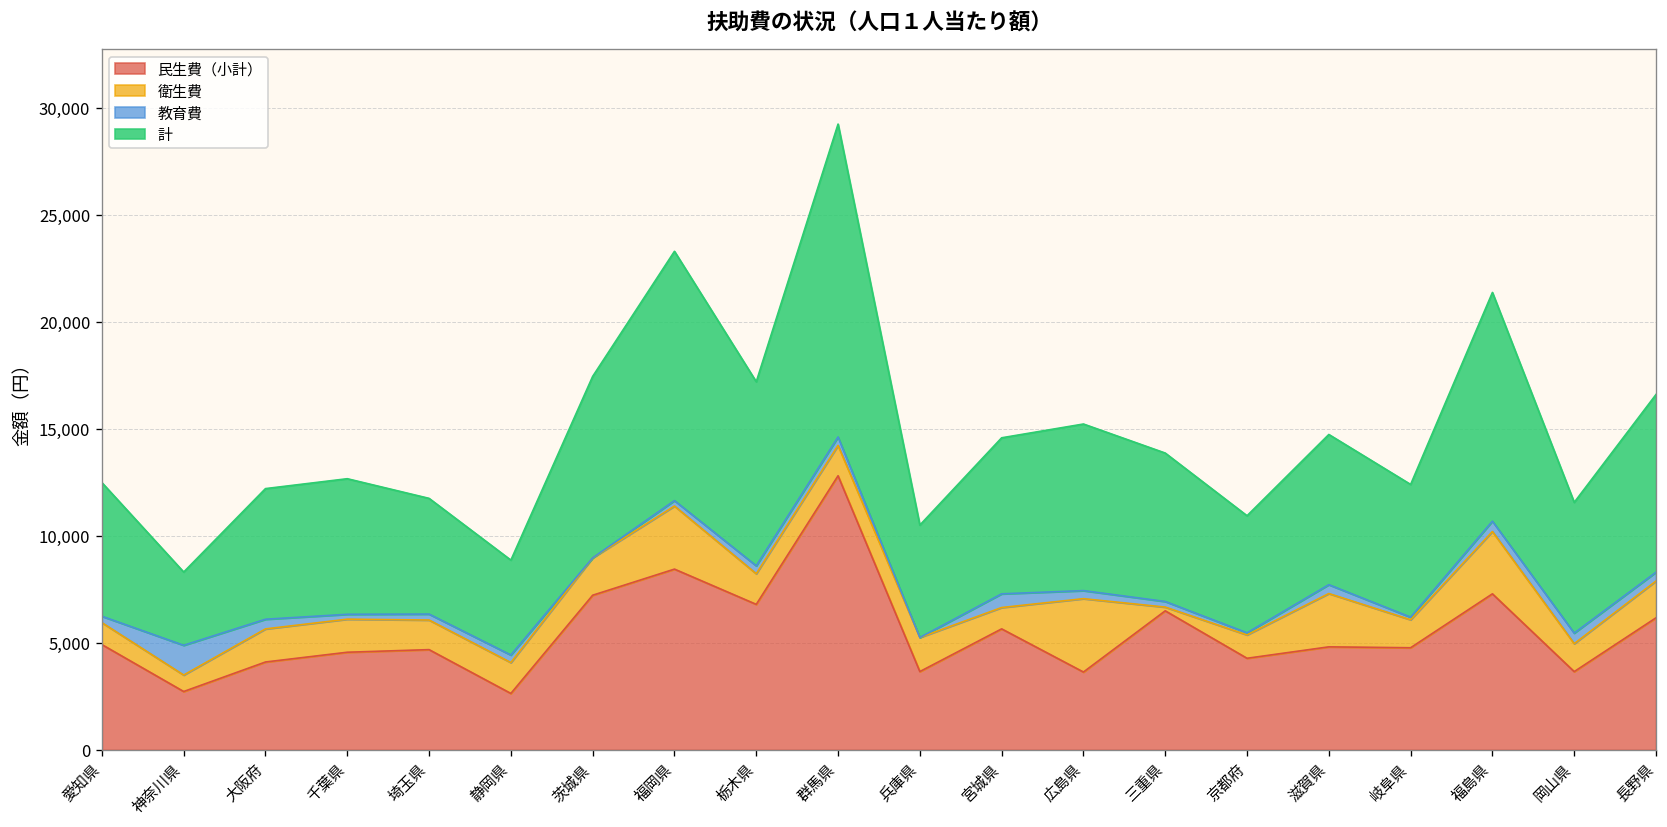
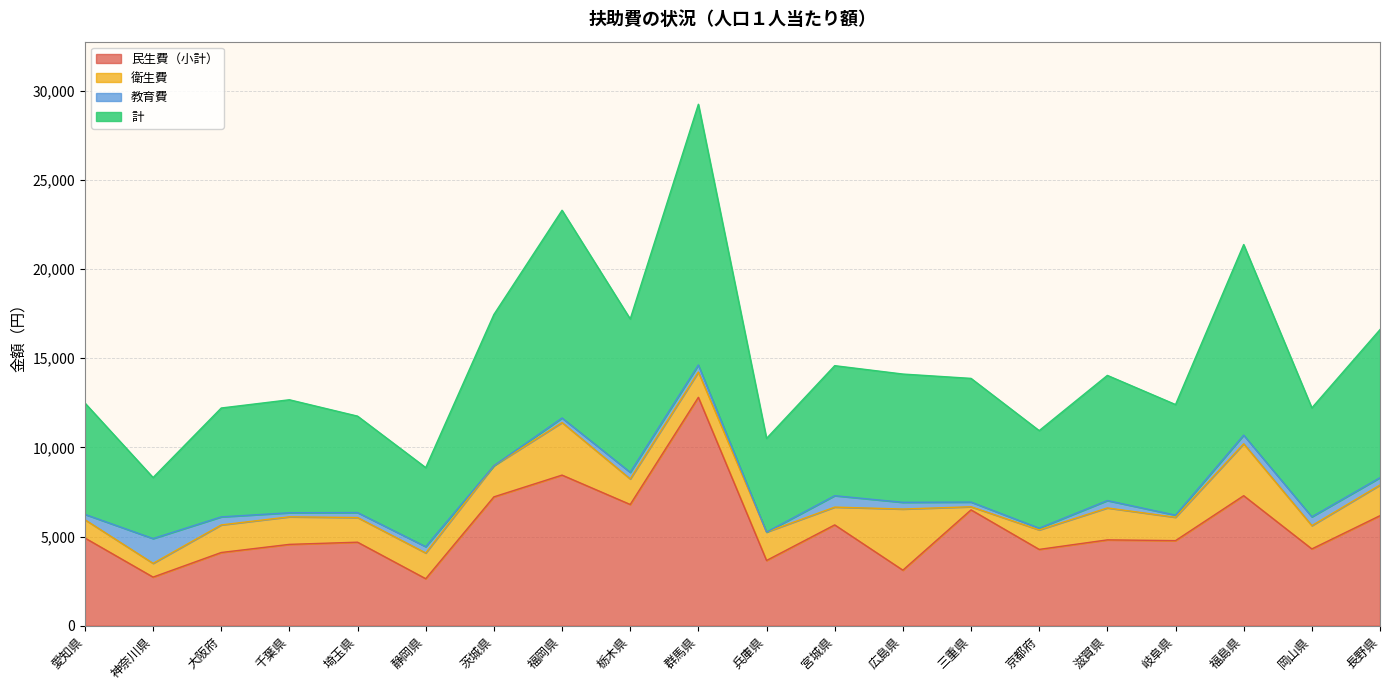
民生費（小計）, 広島県: 3,600 -> 3,100
計, 広島県: 7,800 -> 7,200
衛生費, 滋賀県: 2,500 -> 1,800
民生費（小計）, 岡山県: 3,700 -> 4,300
